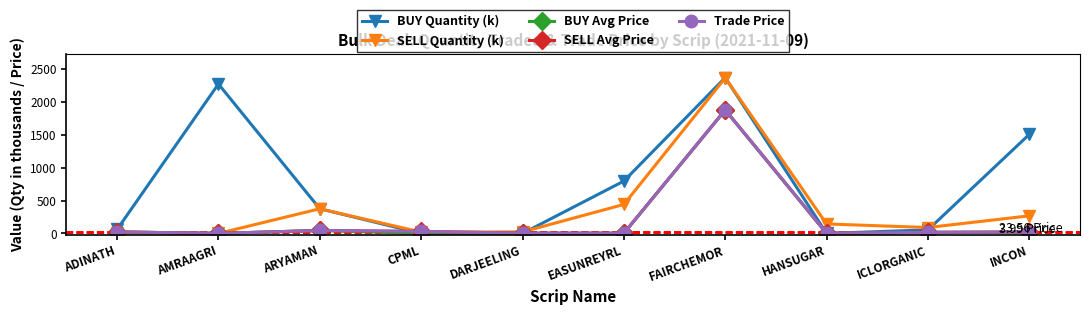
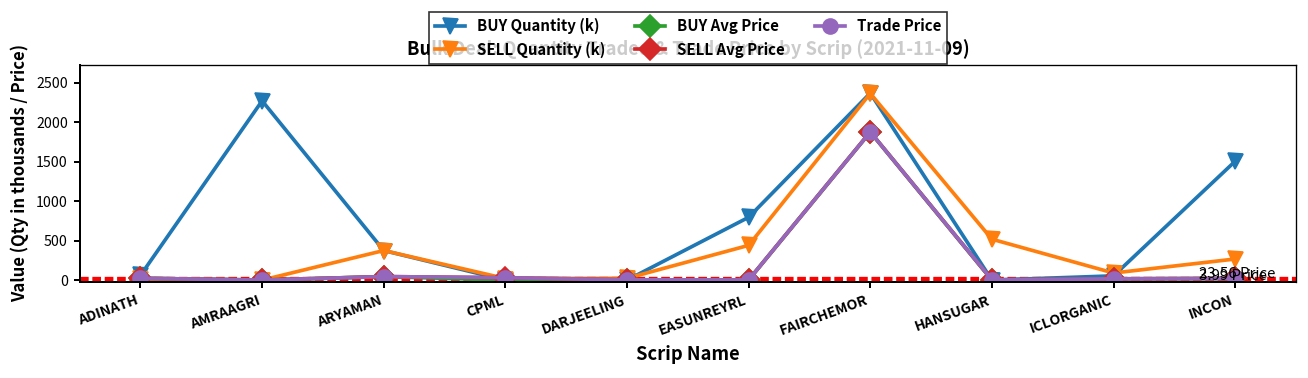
SELL Quantity (k), HANSUGAR: 100 -> 500
